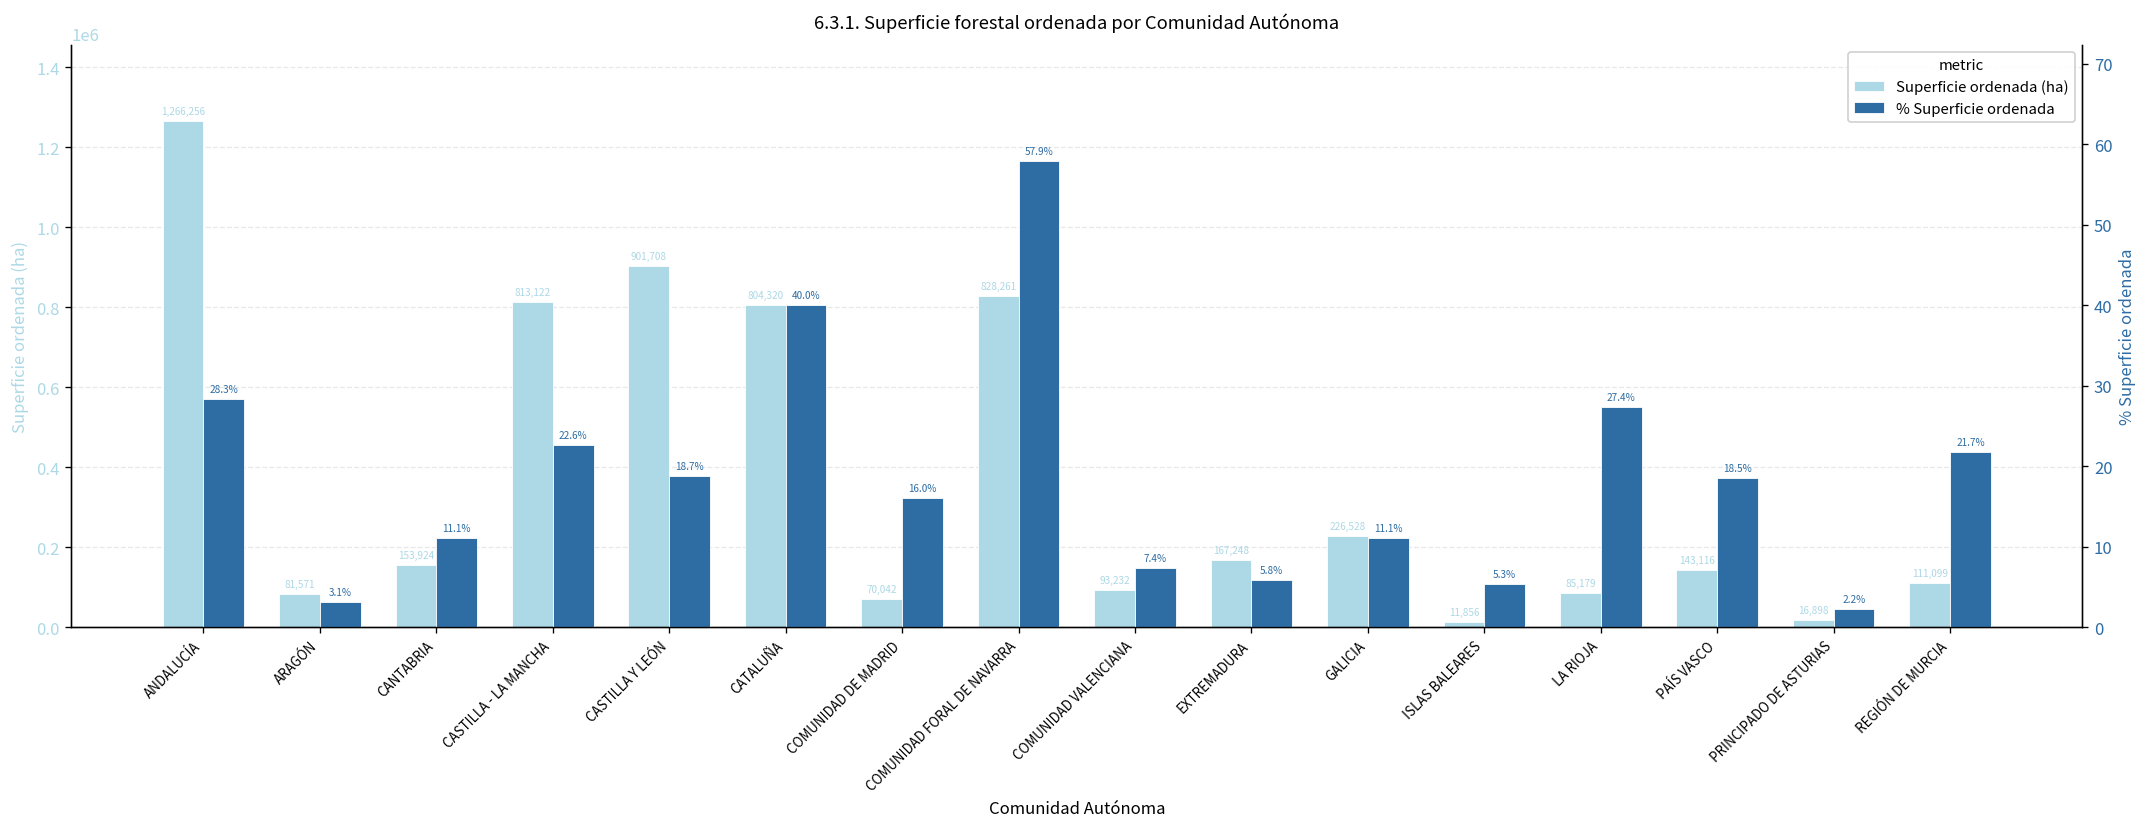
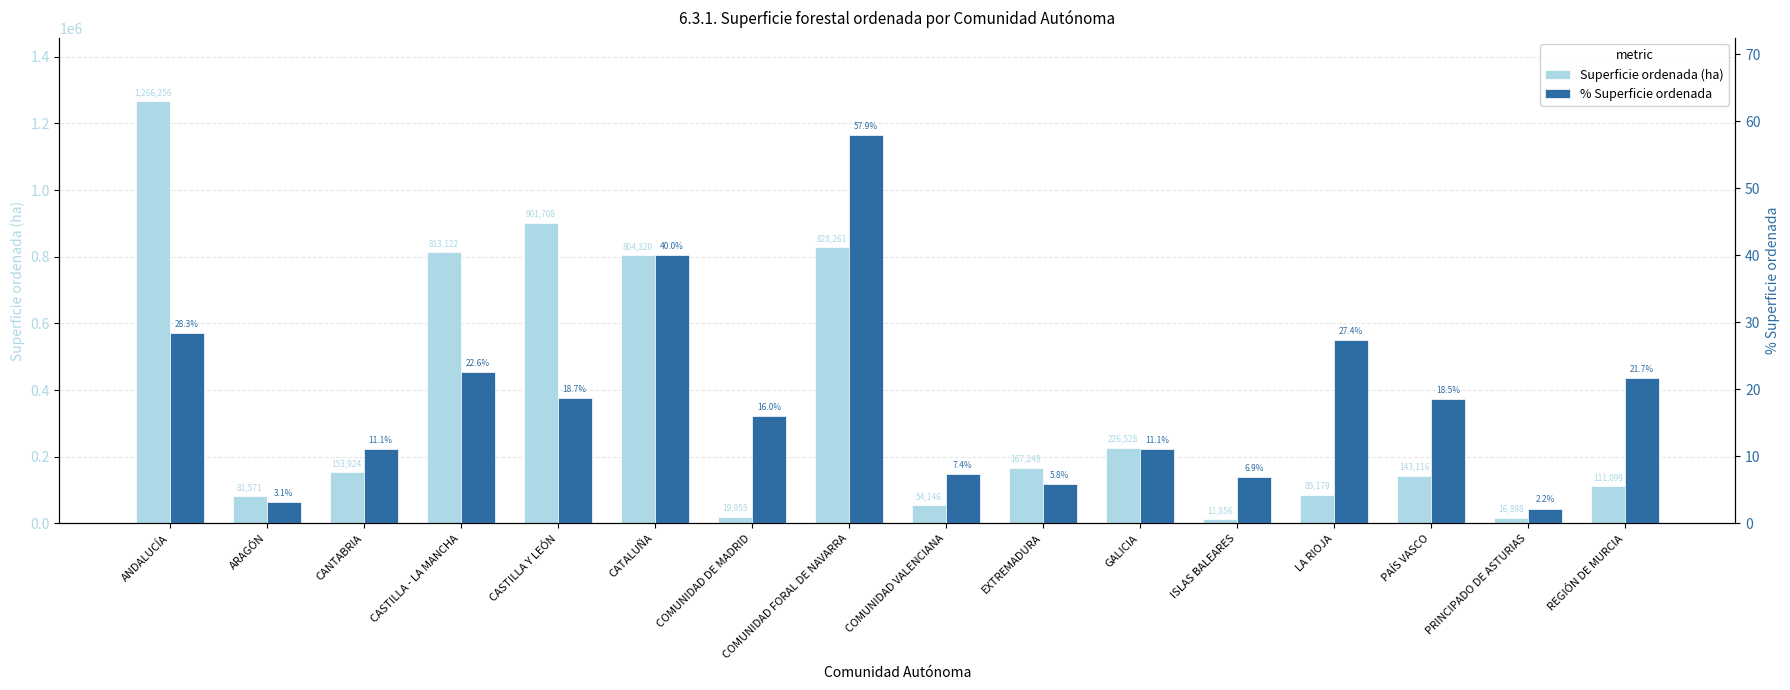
Superficie ordenada (ha), COMUNIDAD DE MADRID: 70,042 -> 19,955
Superficie ordenada (ha), COMUNIDAD VALENCIANA: 93,232 -> 54,146
% Superficie ordenada, ISLAS BALEARES: 5.3% -> 6.9%
